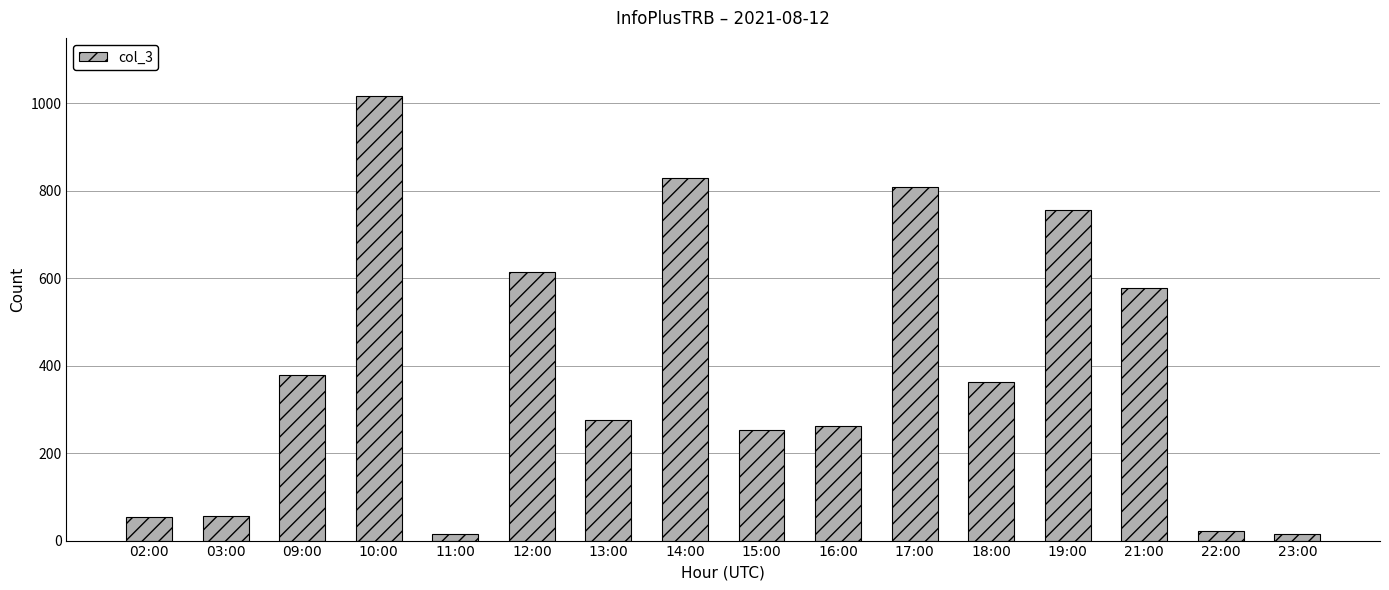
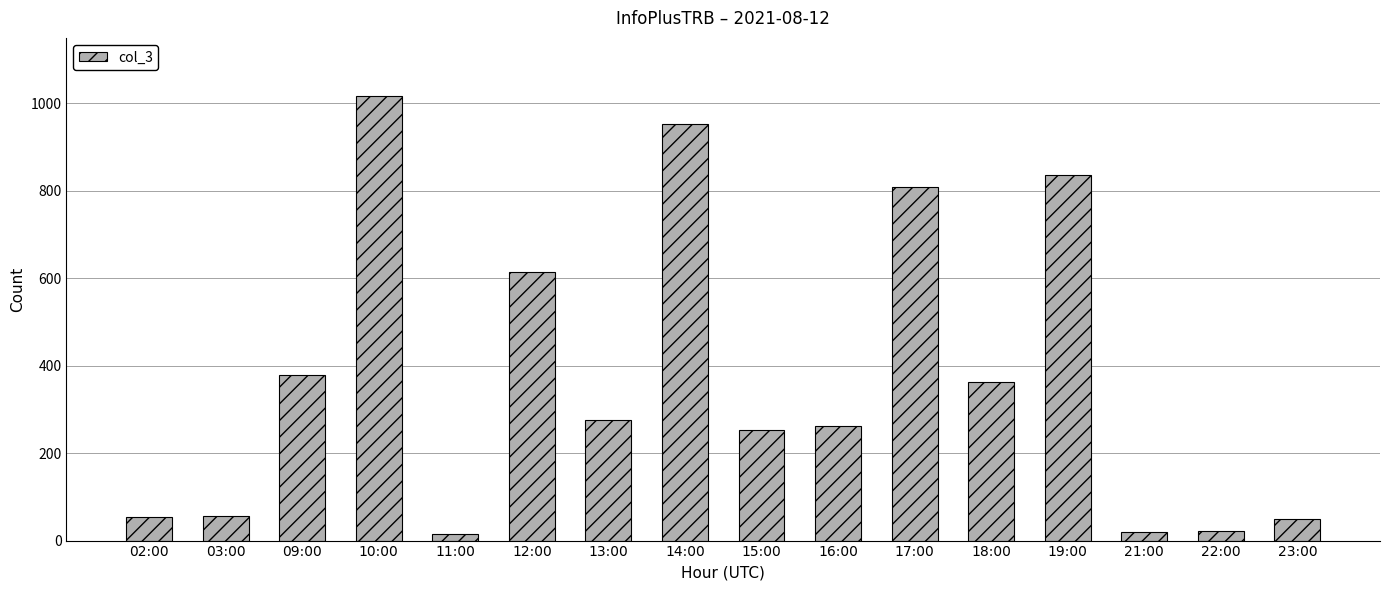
14:00: 830 -> 950
19:00: 760 -> 840
21:00: 580 -> 20
23:00: 20 -> 50
